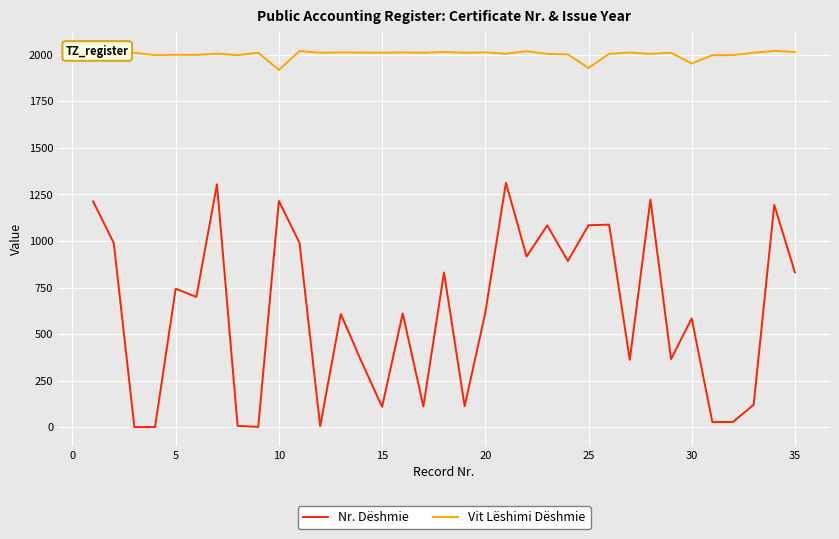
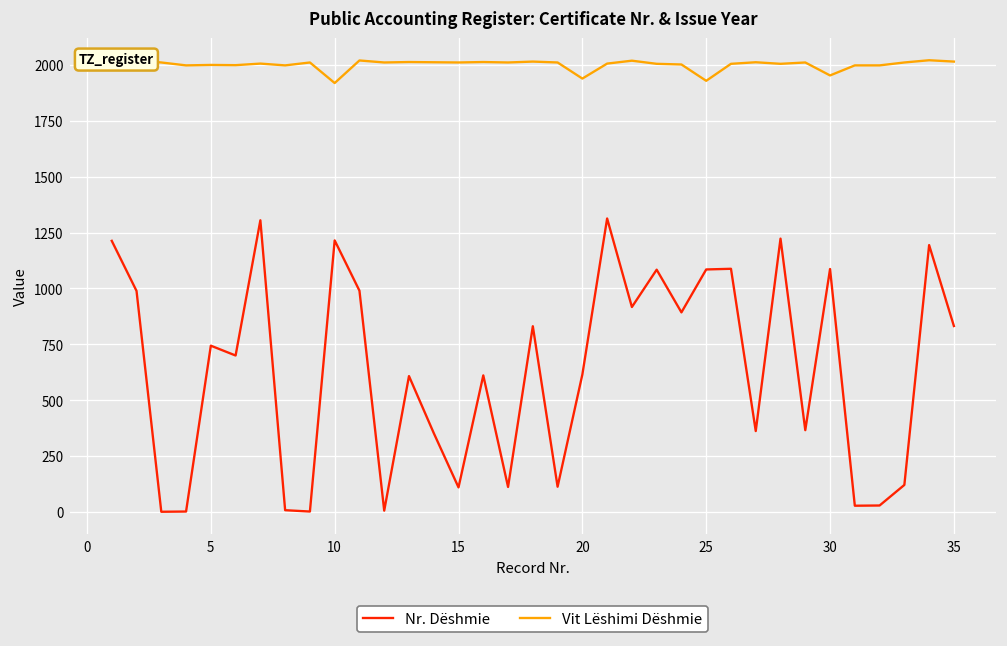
Vit Lëshimi Dëshmie, 20: 2010 -> 1940
Nr. Dëshmie, 30: 590 -> 1090
